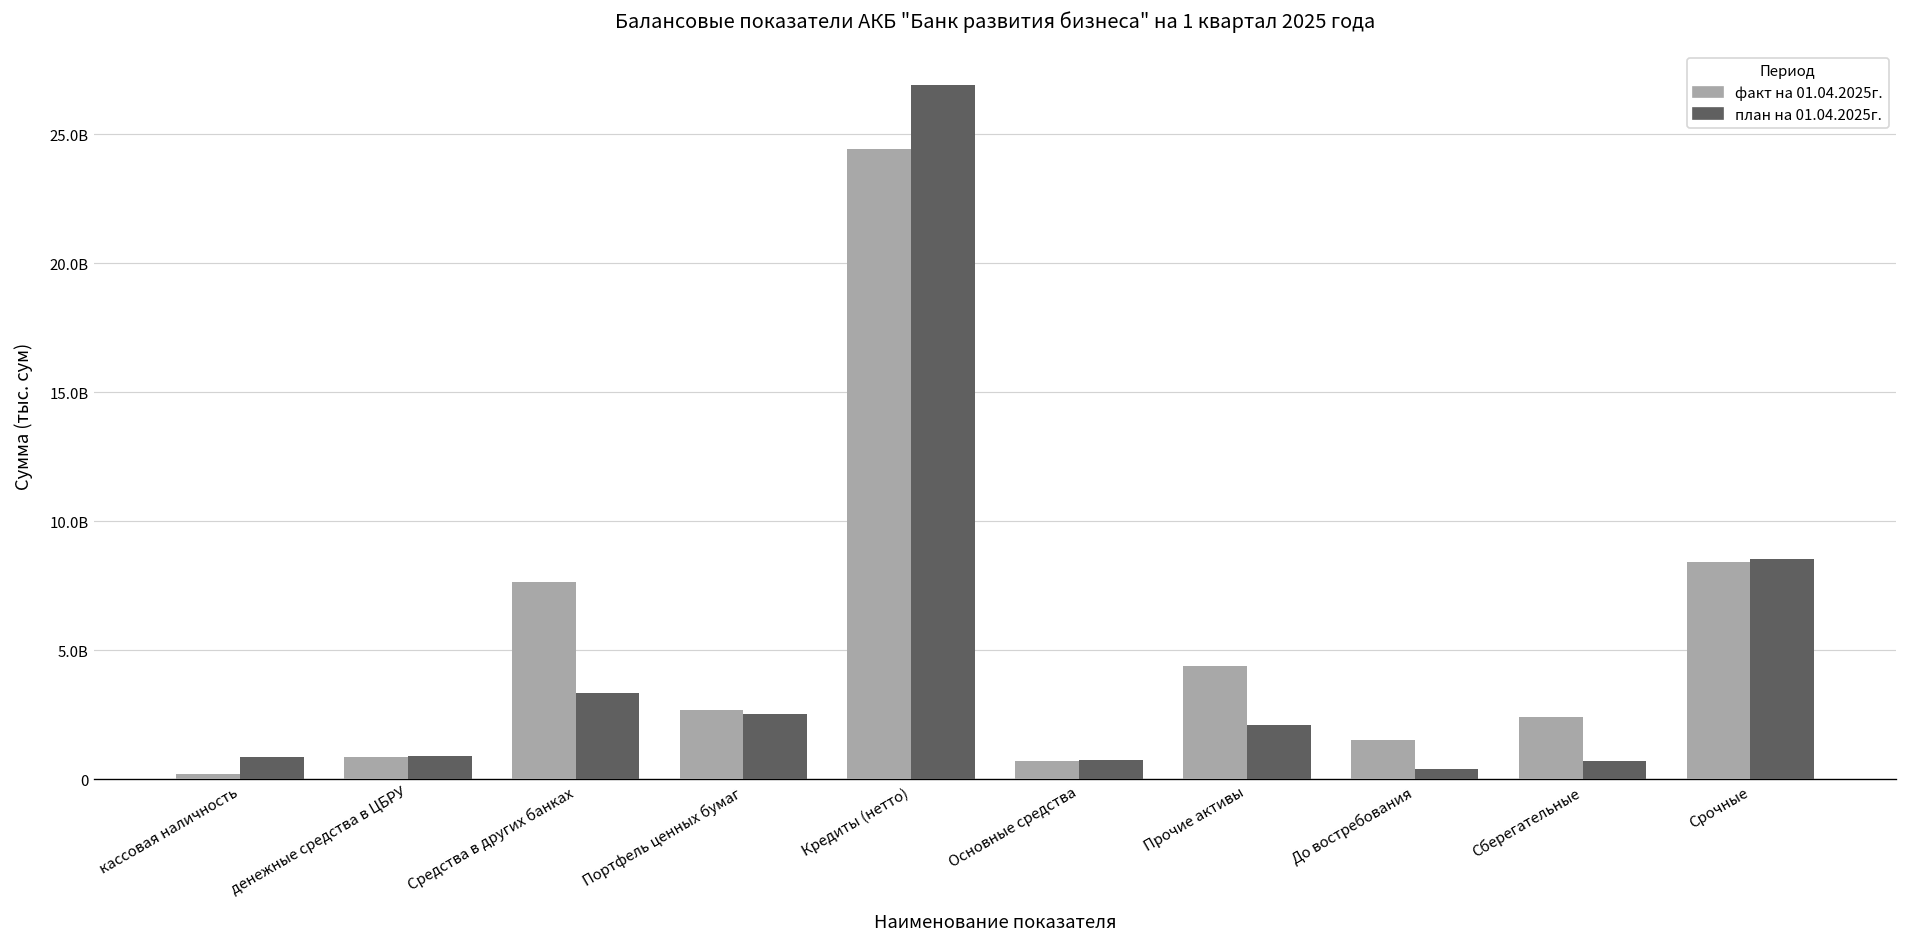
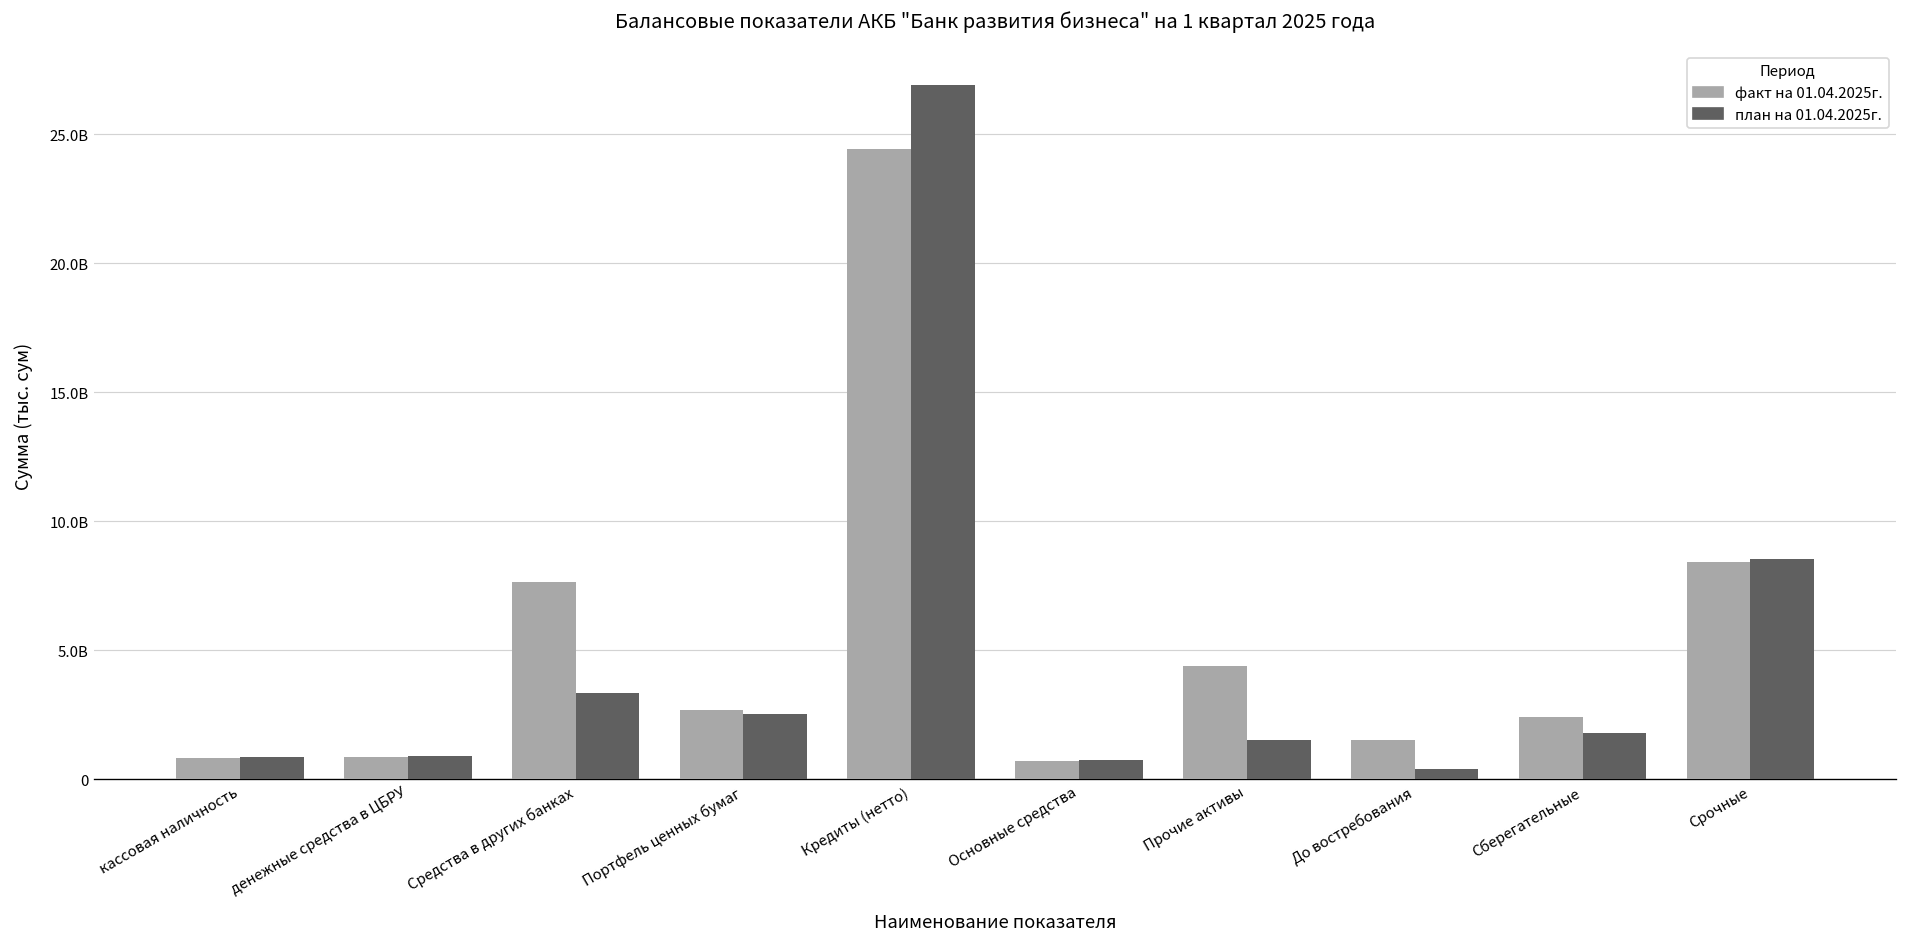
факт на 01.04.2025г., кассовая наличность: 200000000 -> 800000000
план на 01.04.2025г., Прочие активы: 2100000000 -> 1500000000
план на 01.04.2025г., Сберегательные: 700000000 -> 1800000000
